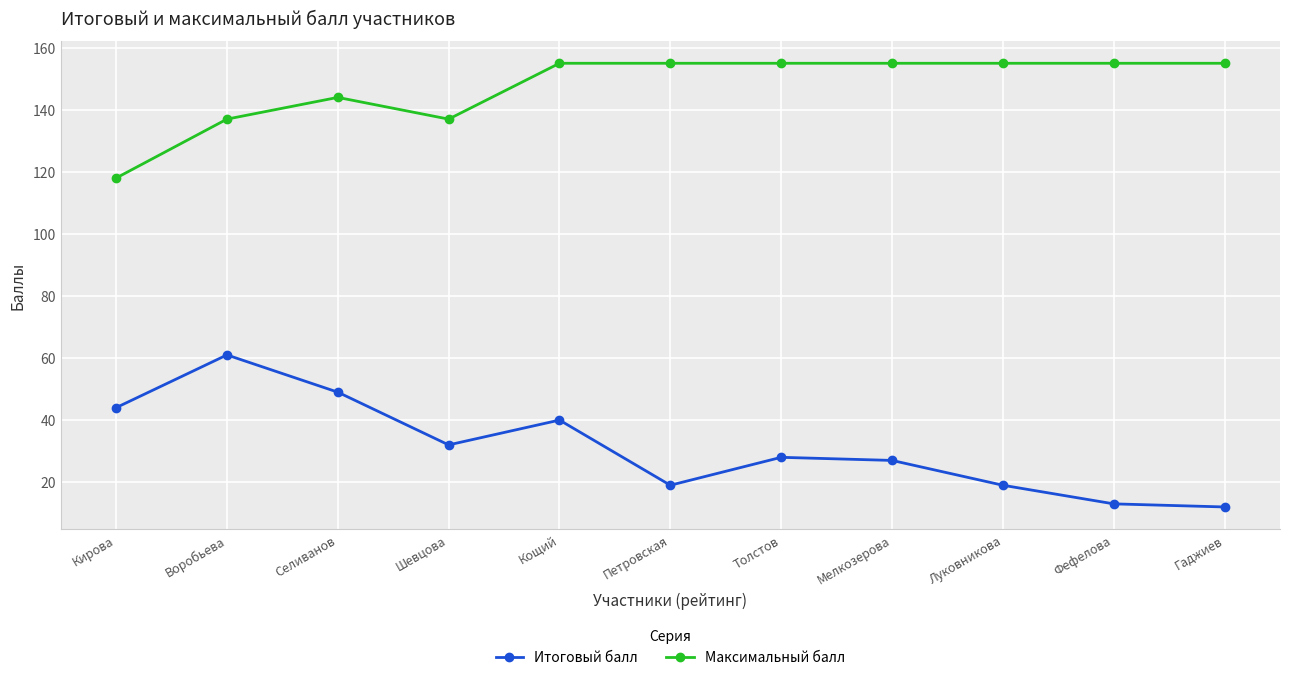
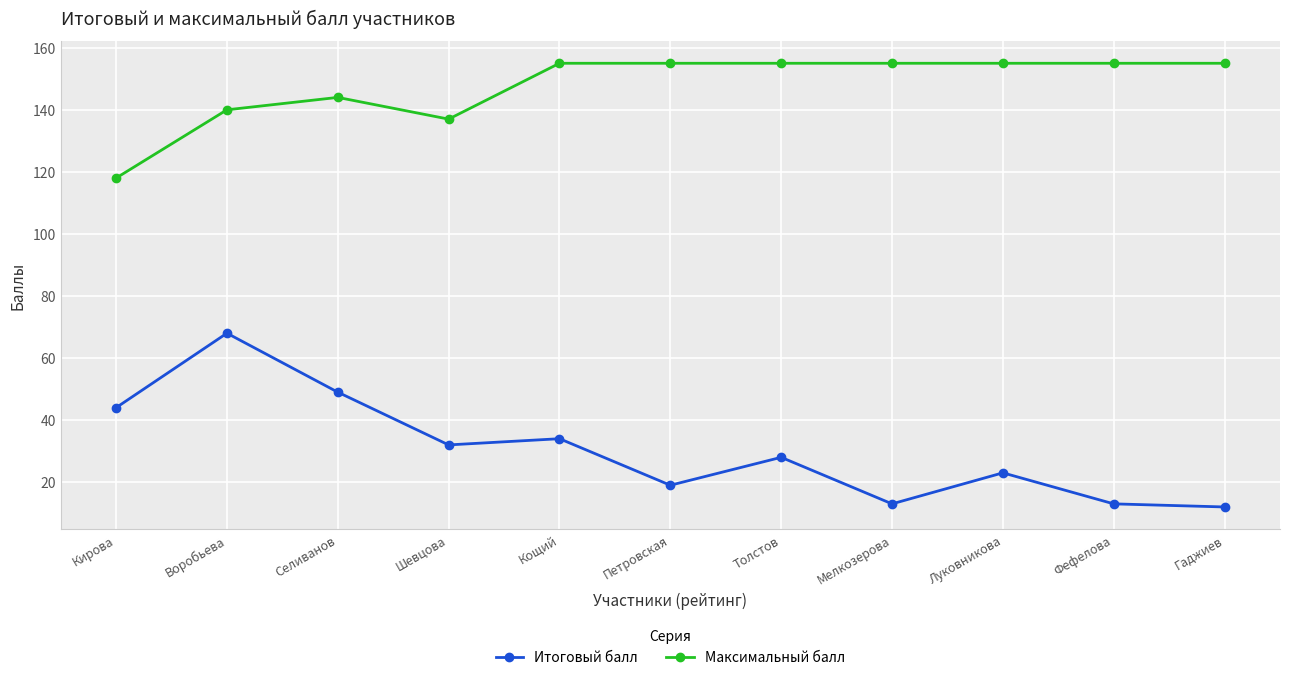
Итоговый балл, Воробьева: 61 -> 68
Максимальный балл, Воробьева: 137 -> 140
Итоговый балл, Кощий: 40 -> 34
Итоговый балл, Мелкозерова: 27 -> 13
Итоговый балл, Луковникова: 19 -> 23
